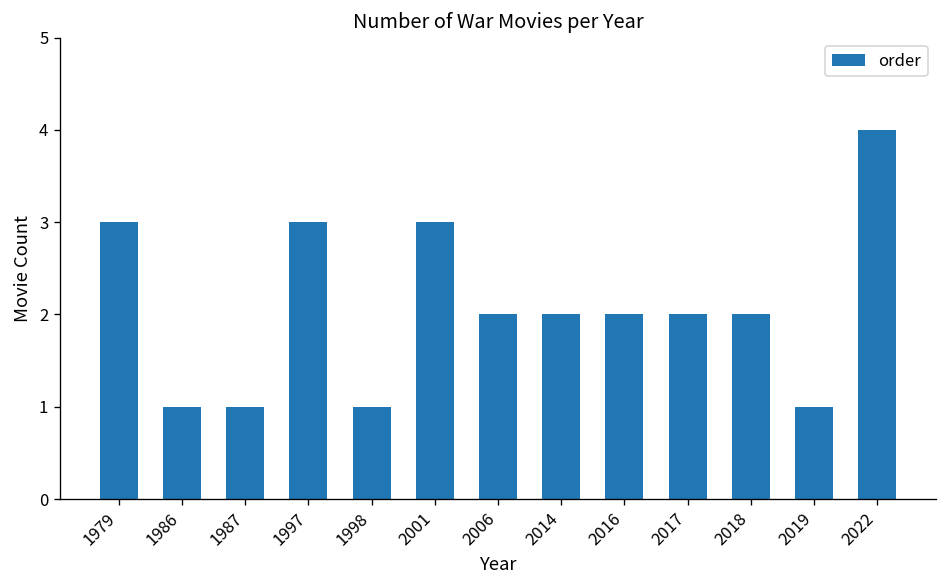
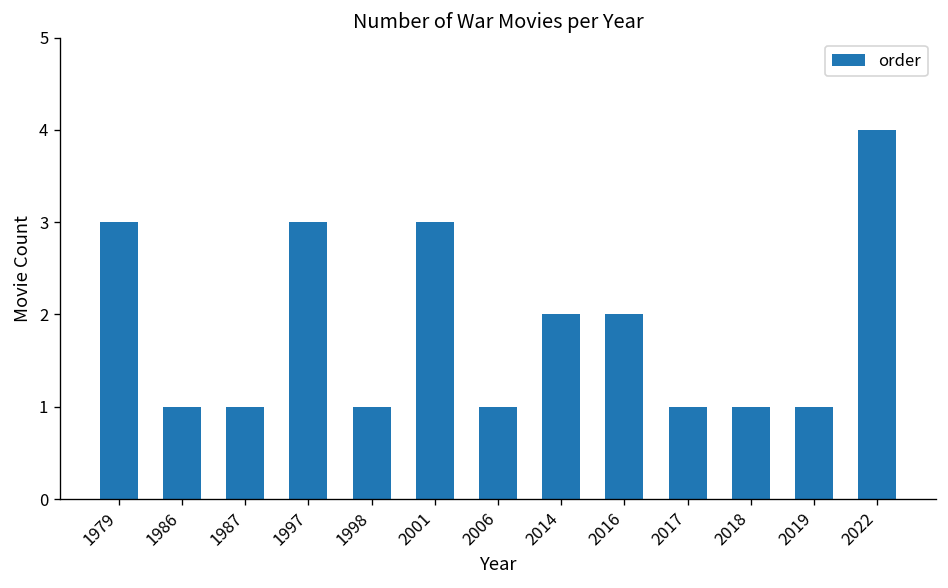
2006: 2 -> 1
2017: 2 -> 1
2018: 2 -> 1
